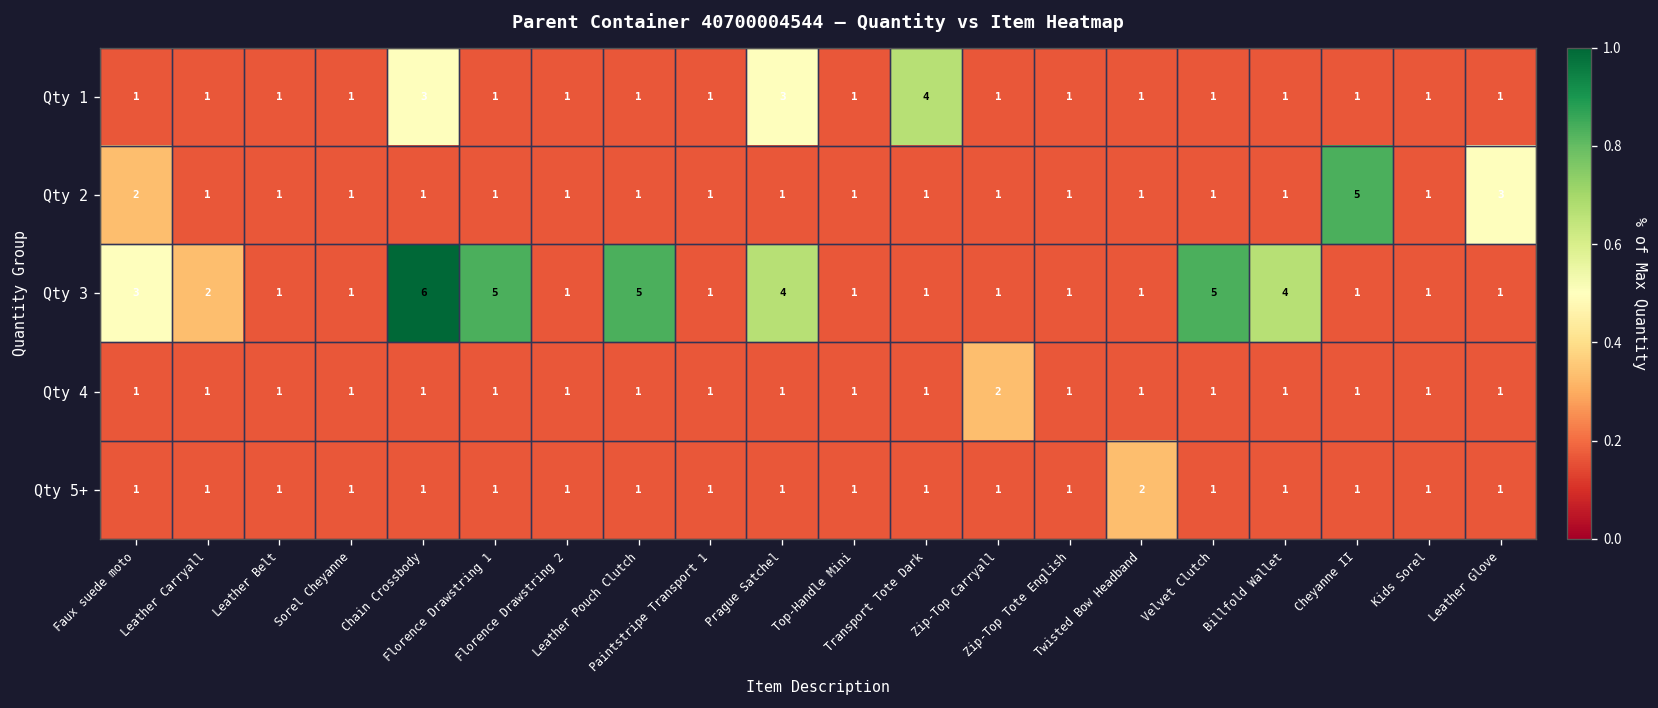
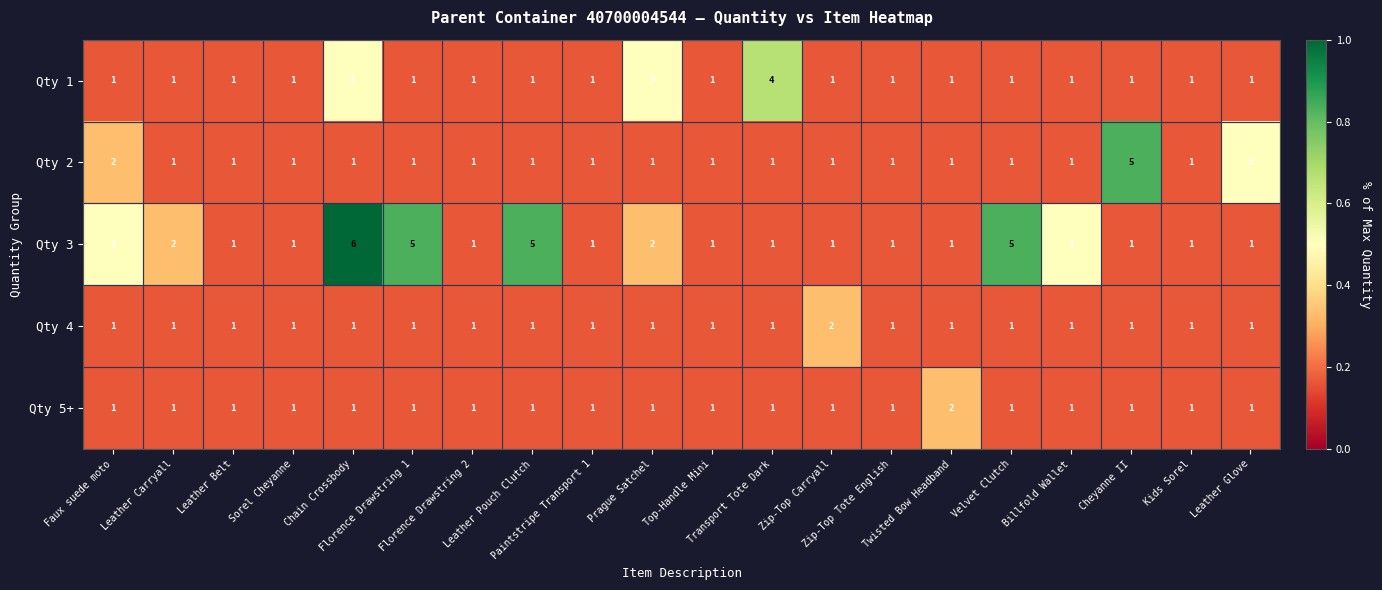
Qty 3, Prague Satchel: 4 -> 2
Qty 3, Billfold Wallet: 4 -> 3
